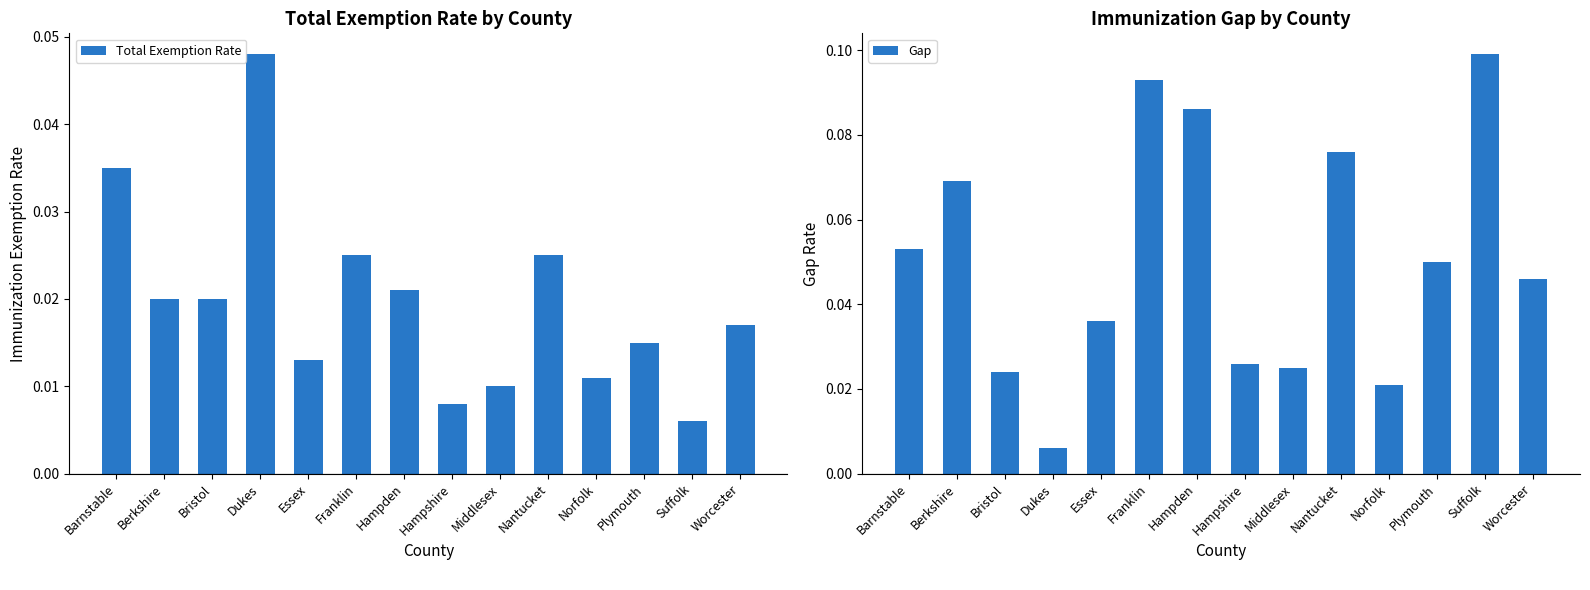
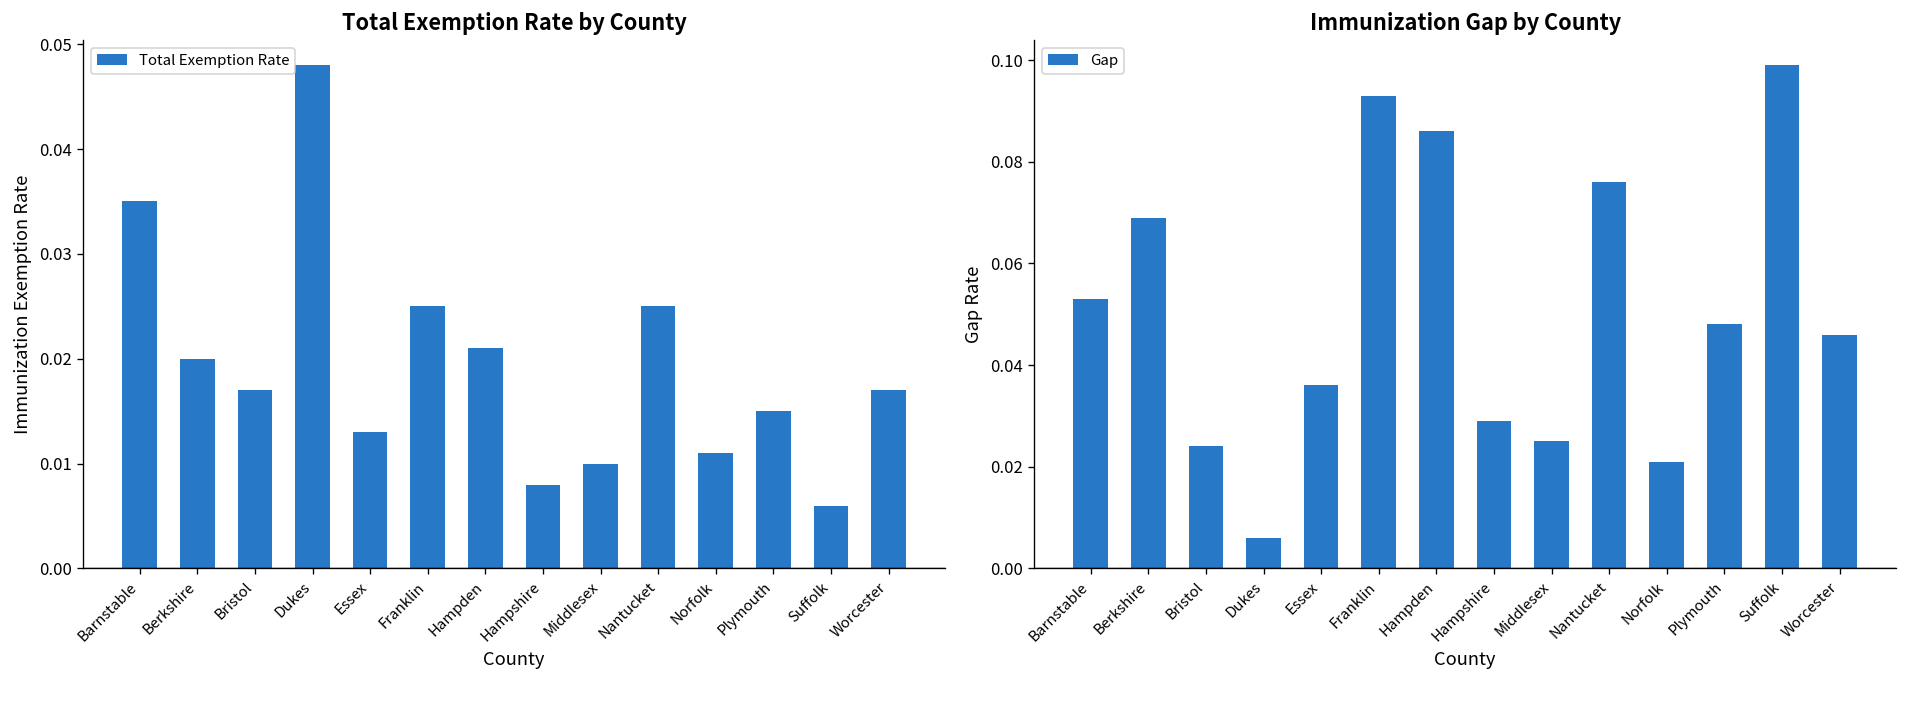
Total Exemption Rate by County, Bristol: 0.020 -> 0.017
Immunization Gap by County, Hampshire: 0.026 -> 0.029
Immunization Gap by County, Plymouth: 0.050 -> 0.048
